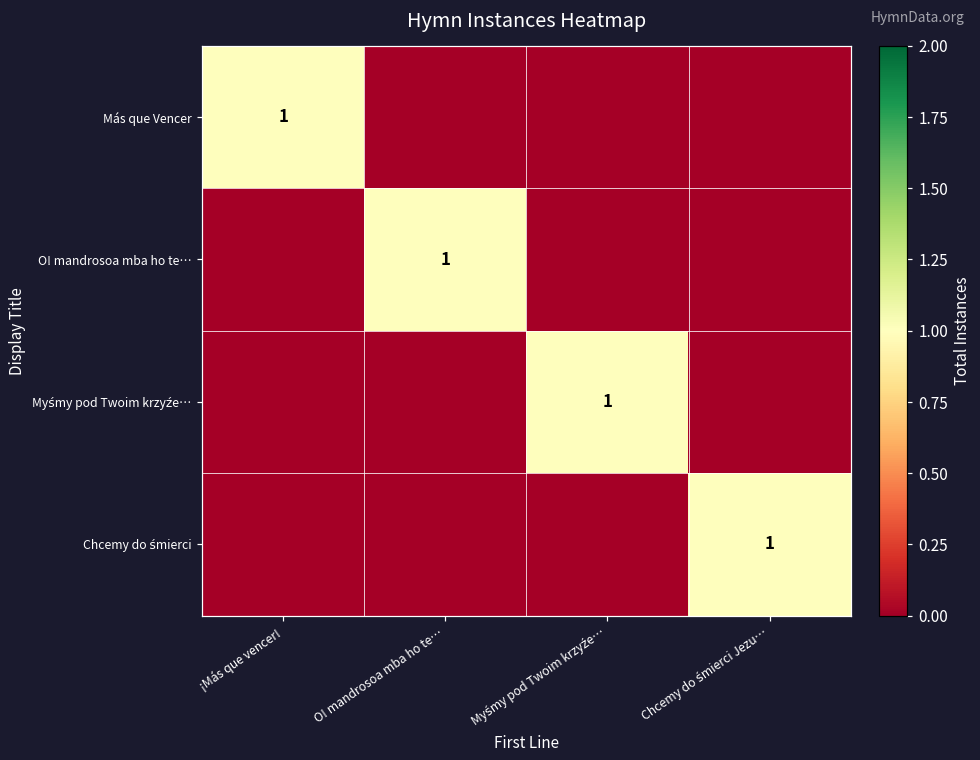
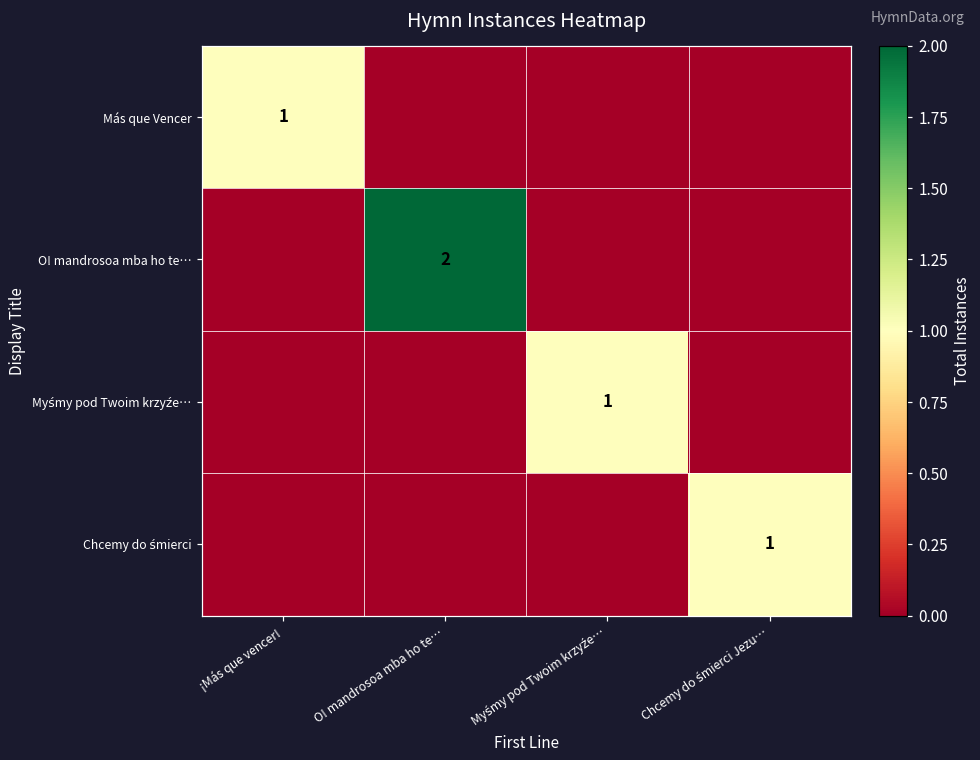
O! mandrosoa mba ho te…, O! mandrosoa mba ho te…: 1 -> 2
